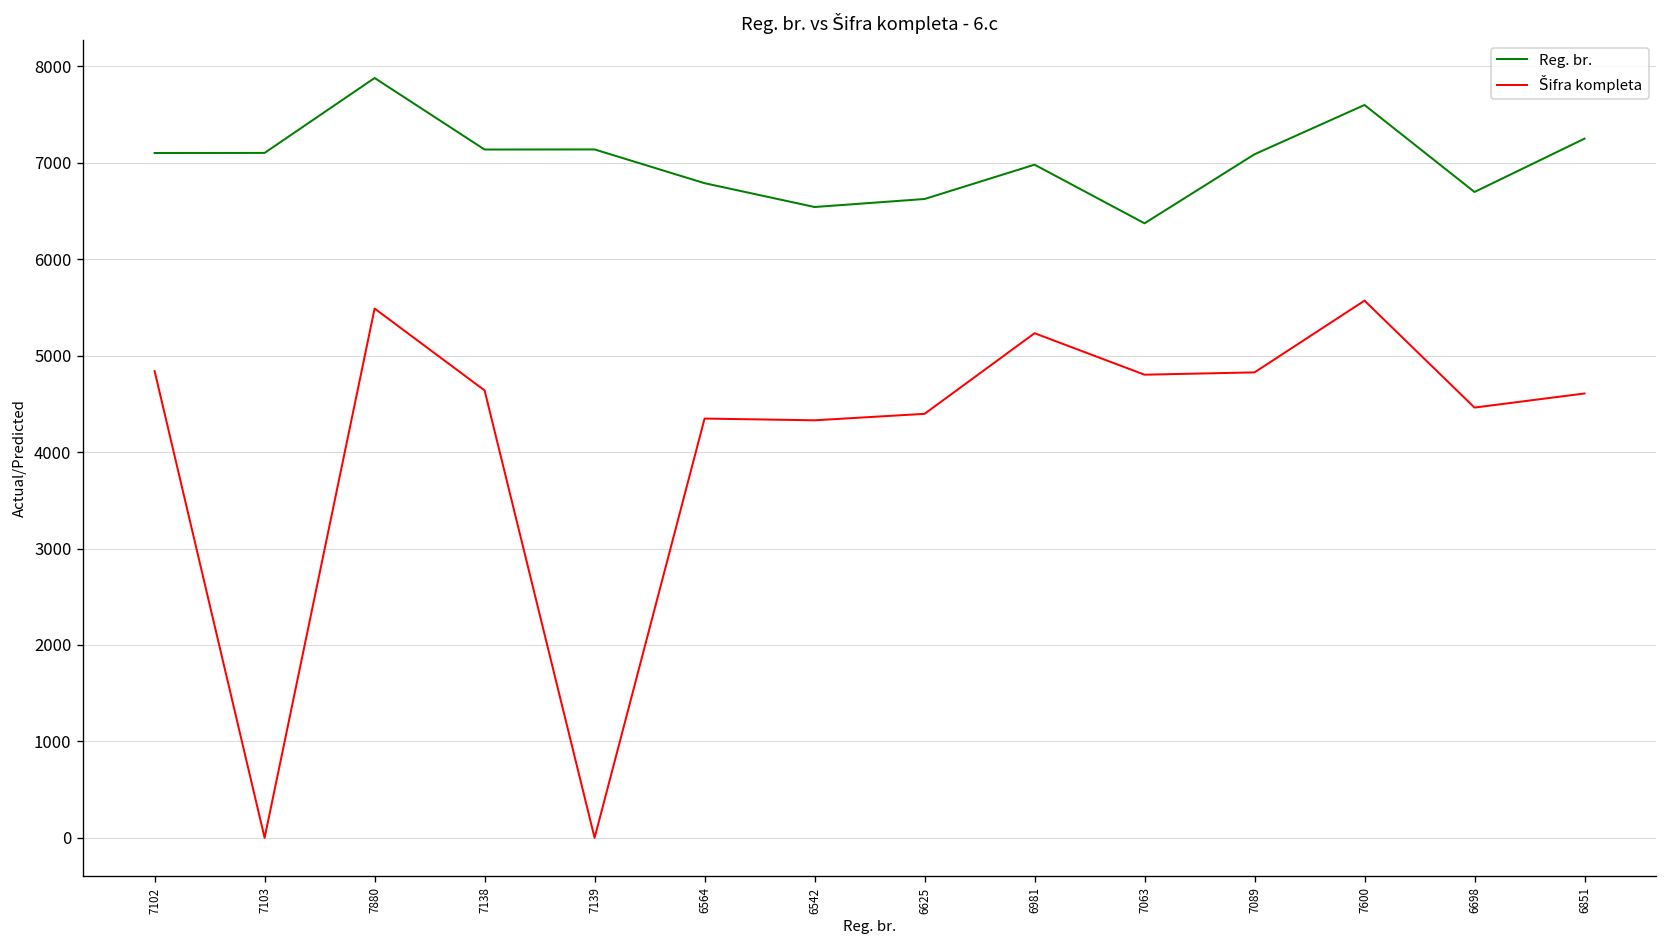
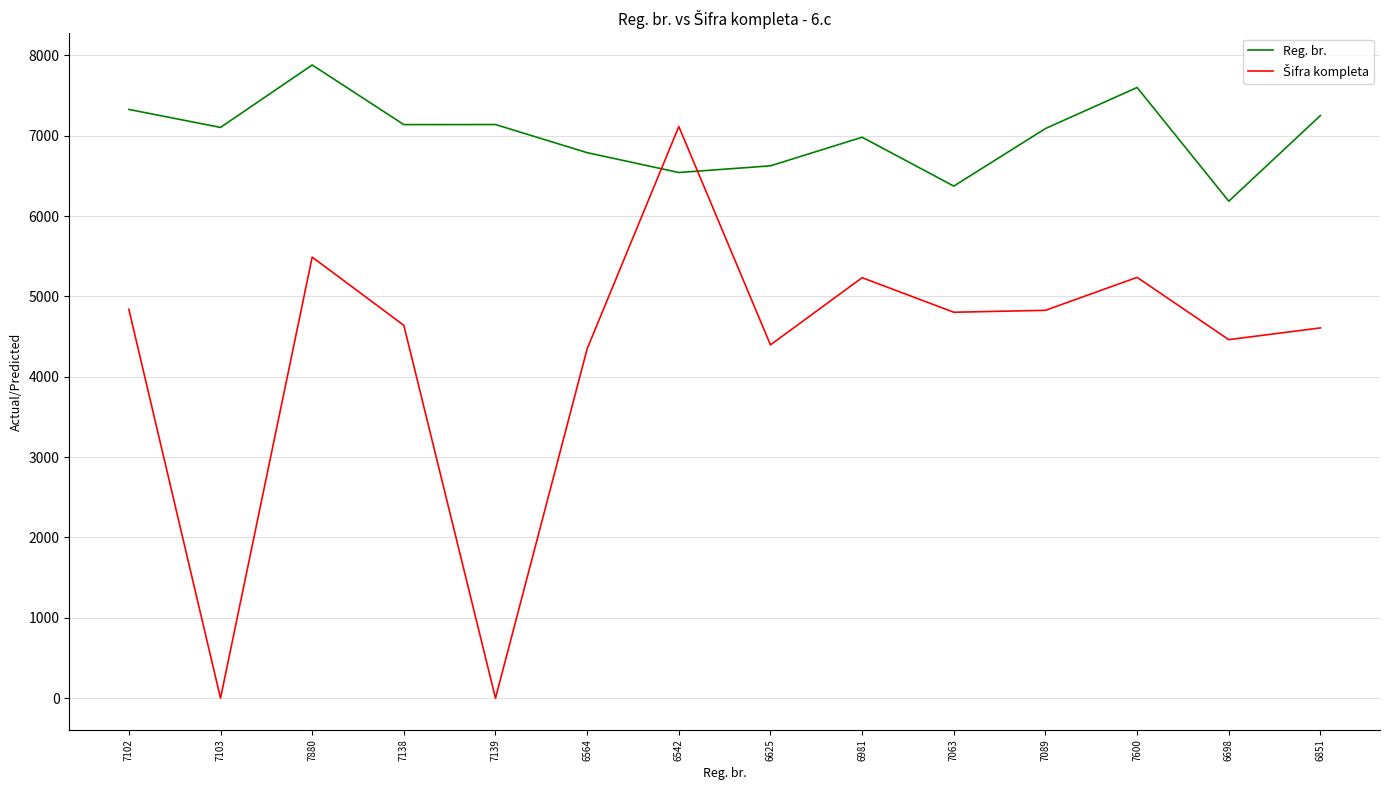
Reg. br., 7102: 7100 -> 7300
Šifra kompleta, 6542: 4300 -> 7100
Šifra kompleta, 7600: 5600 -> 5200
Reg. br., 6698: 6700 -> 6200
